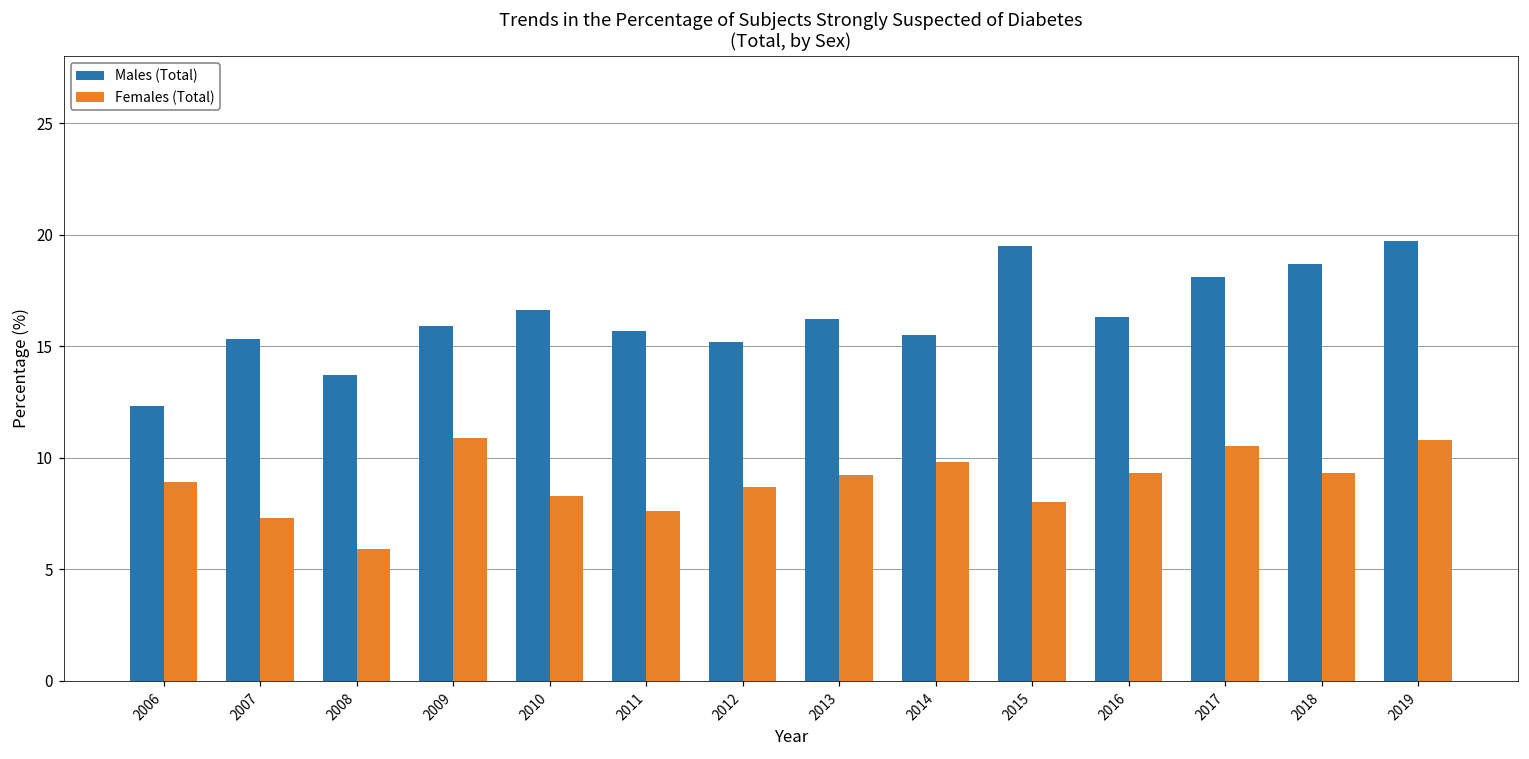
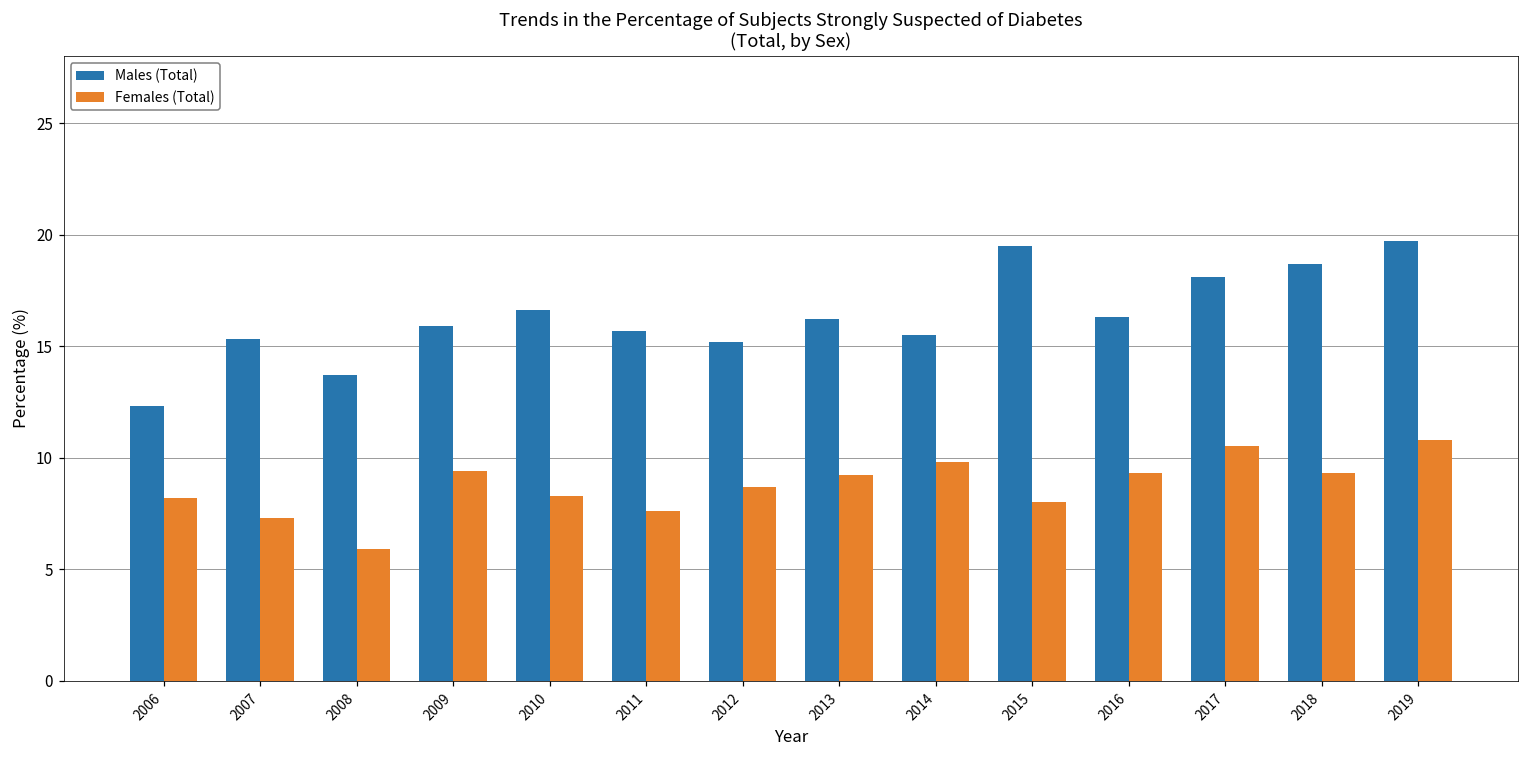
Females (Total), 2006: 8.9 -> 8.2
Females (Total), 2009: 10.9 -> 9.4
